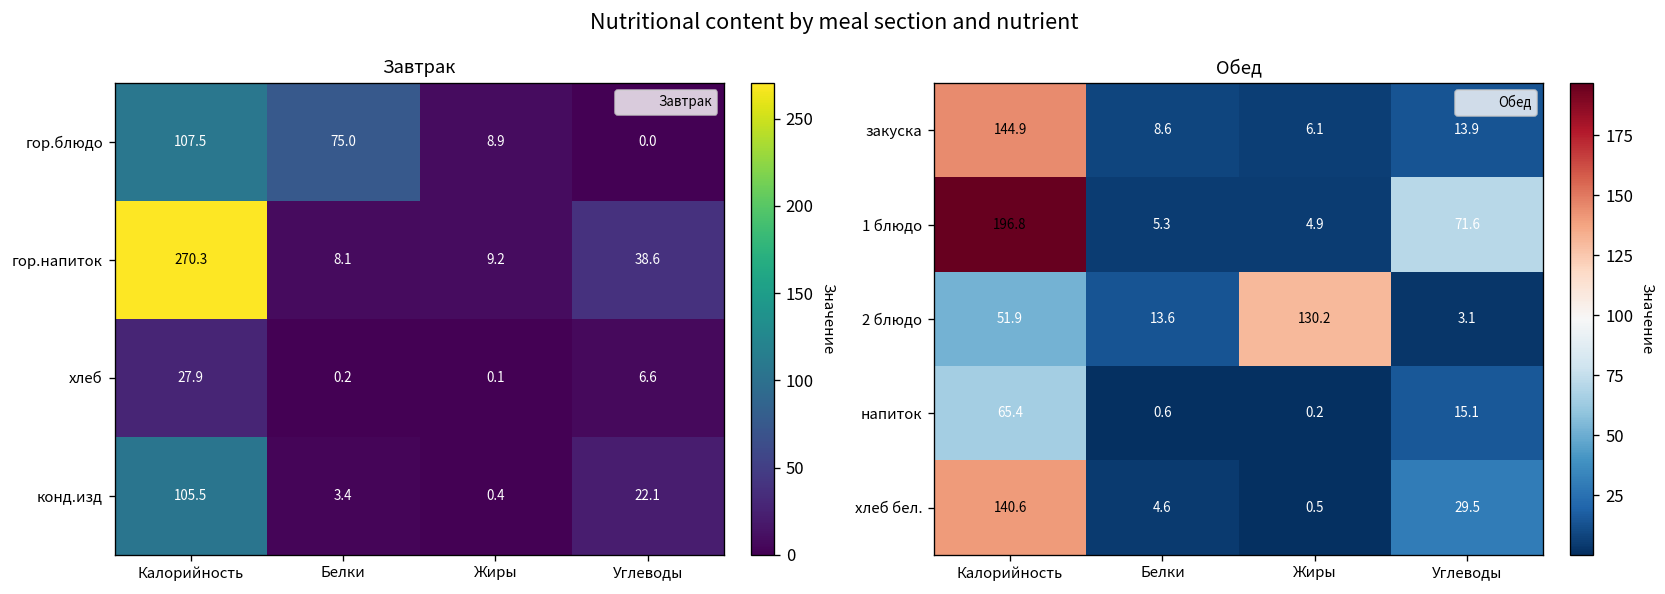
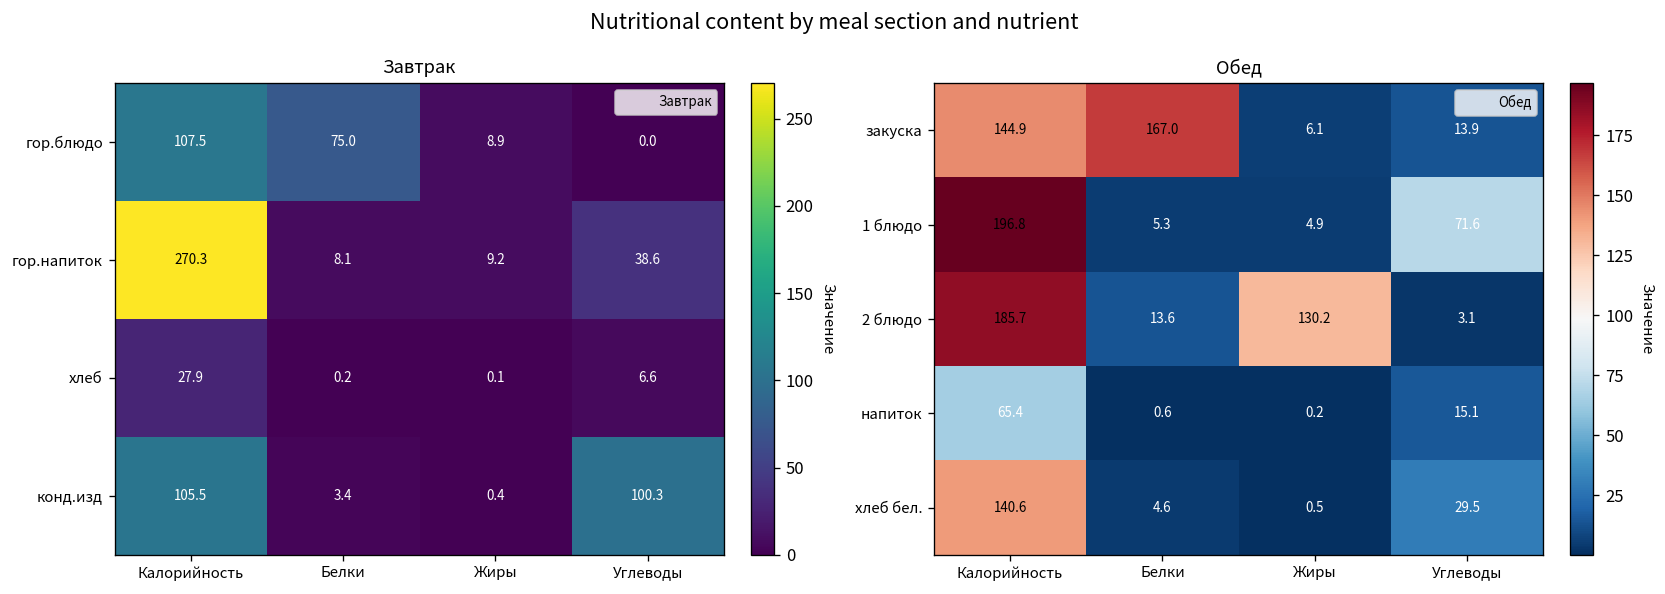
Завтрак, конд.изд, Углеводы: 22.1 -> 100.3
Обед, закуска, Белки: 8.6 -> 167.0
Обед, 2 блюдо, Калорийность: 51.9 -> 185.7
